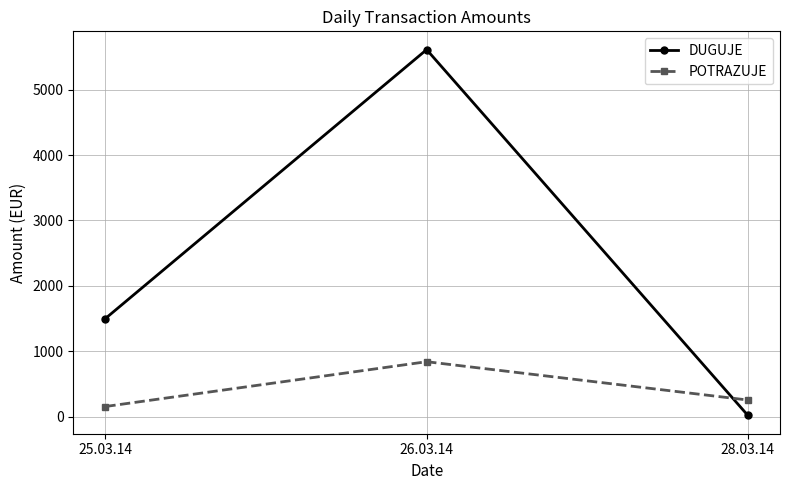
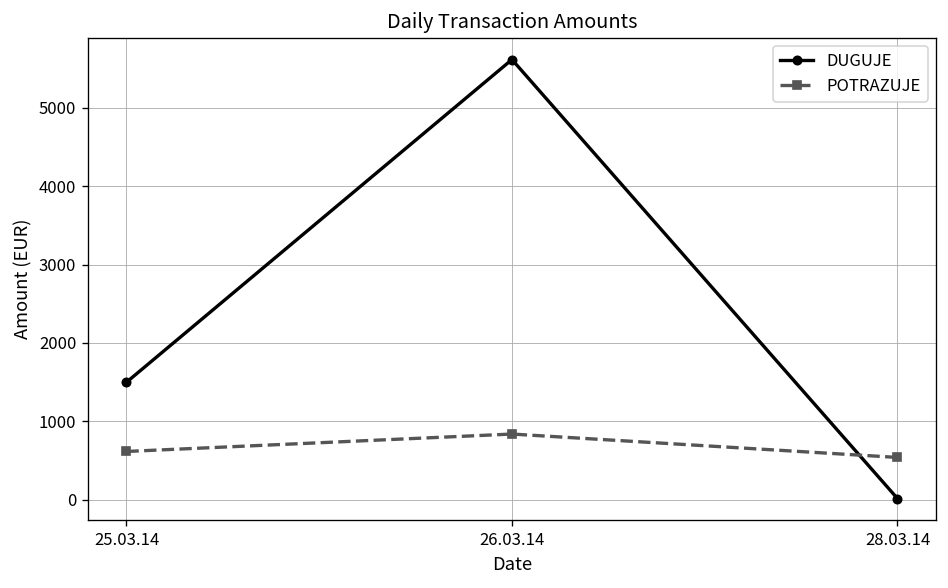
POTRAZUJE, 25.03.14: 200 -> 600
POTRAZUJE, 28.03.14: 300 -> 500
